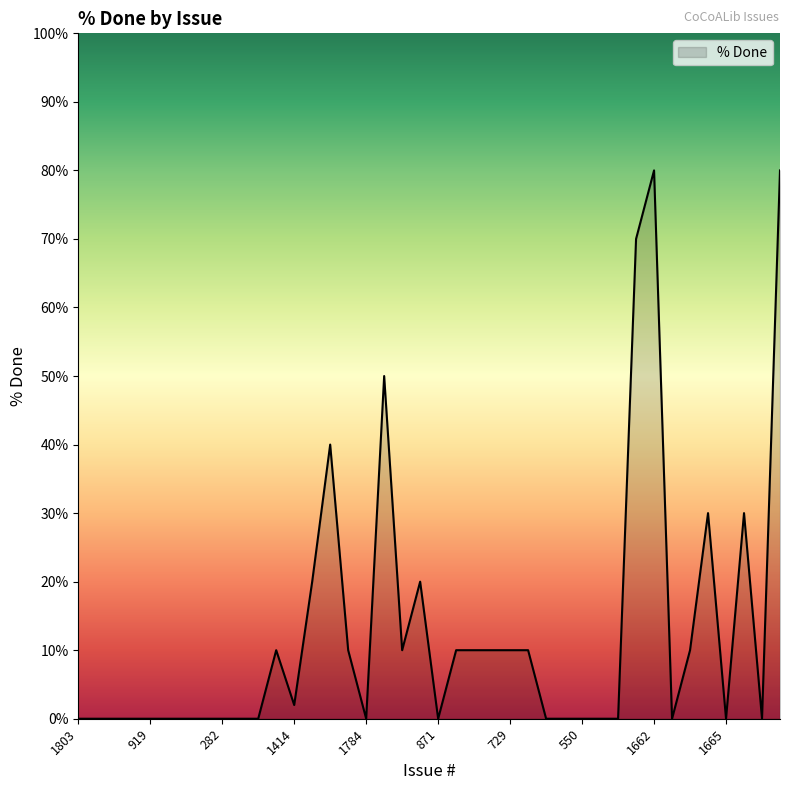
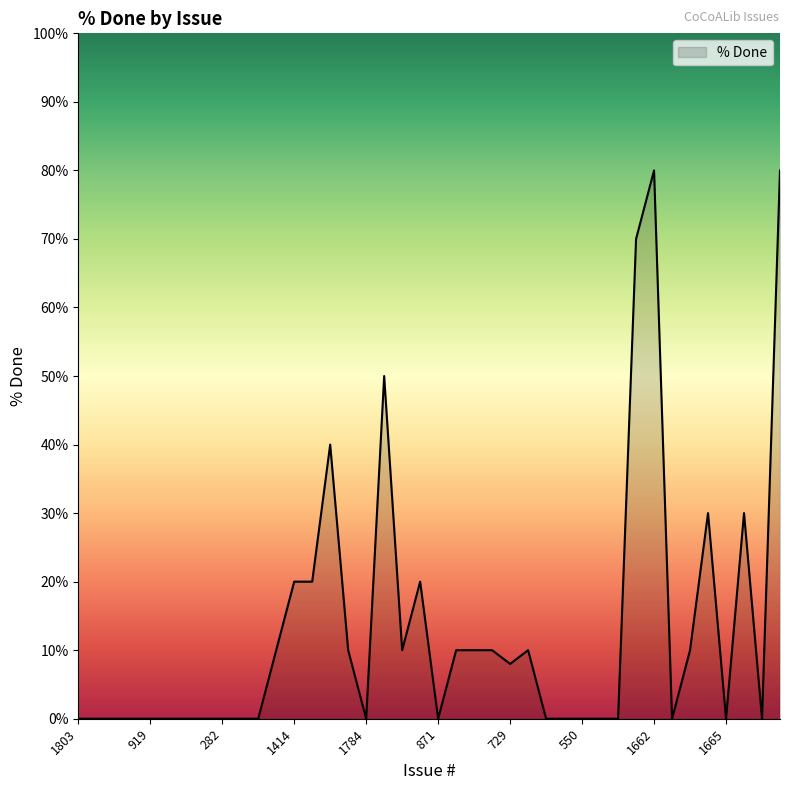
1414: 2% -> 20%
729: 10% -> 8%
